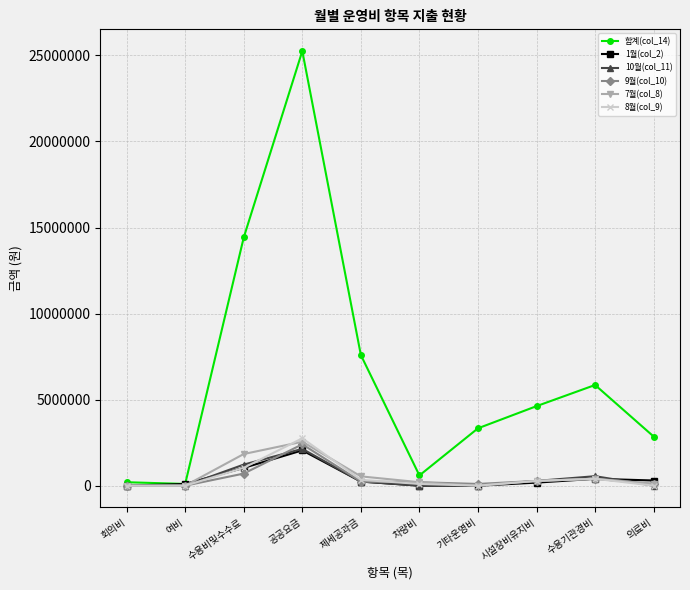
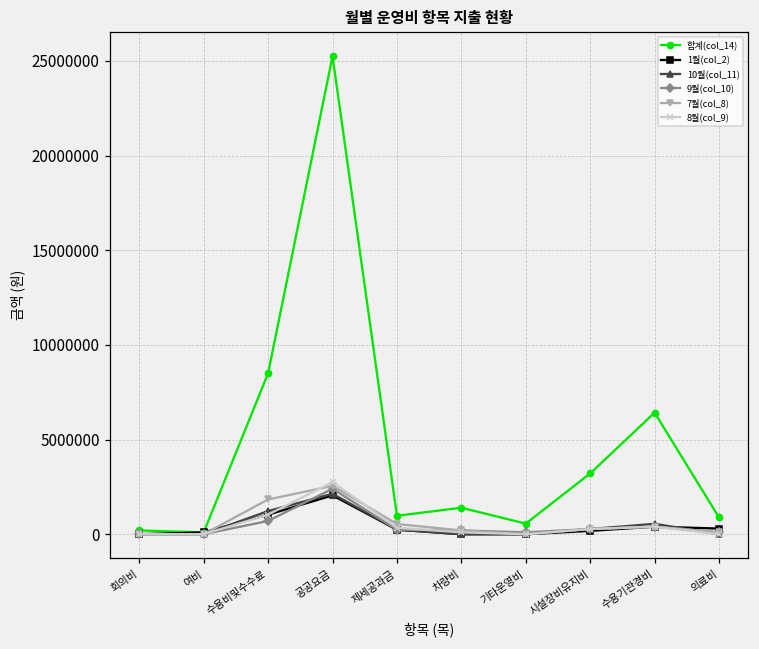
합계(col_14), 수용비및수수료: 14400000 -> 8500000
합계(col_14), 제세공과금: 7600000 -> 1000000
합계(col_14), 차량비: 600000 -> 1400000
합계(col_14), 기타운영비: 3300000 -> 600000
합계(col_14), 시설장비유지비: 4600000 -> 3200000
합계(col_14), 수용기관경비: 5900000 -> 6400000
합계(col_14), 의료비: 2900000 -> 900000
